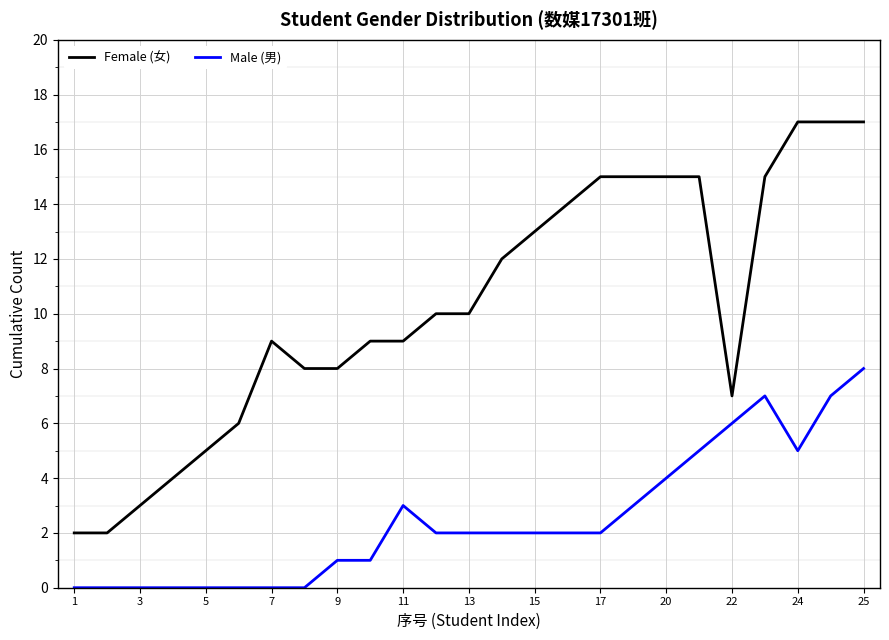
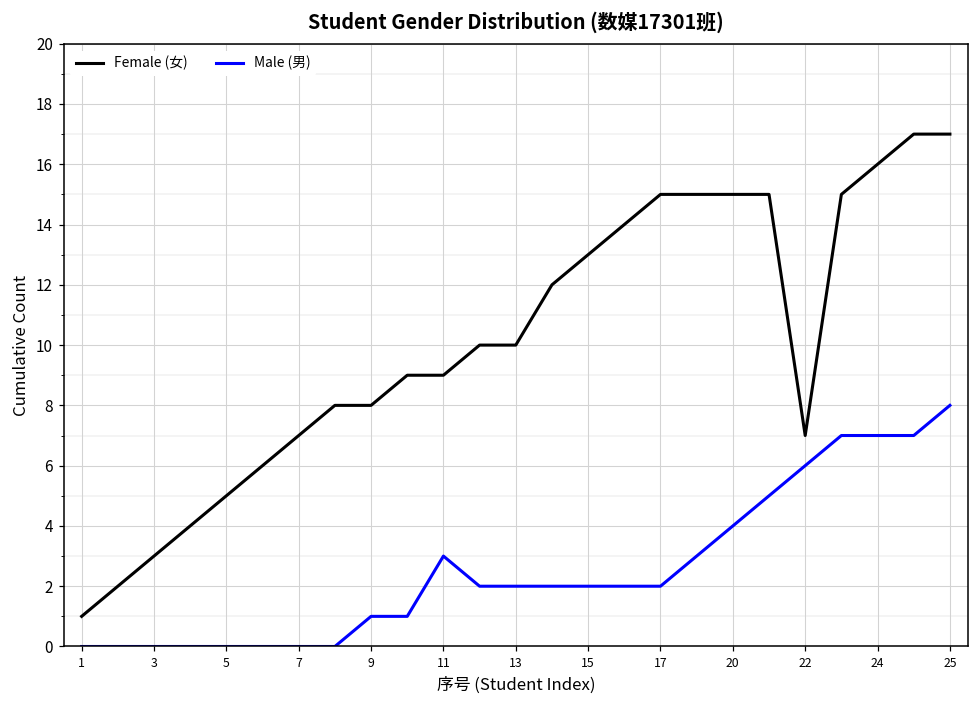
Female (女), 1: 2 -> 1
Female (女), 7: 9 -> 7
Female (女), 24: 17 -> 16
Male (男), 24: 5 -> 7
